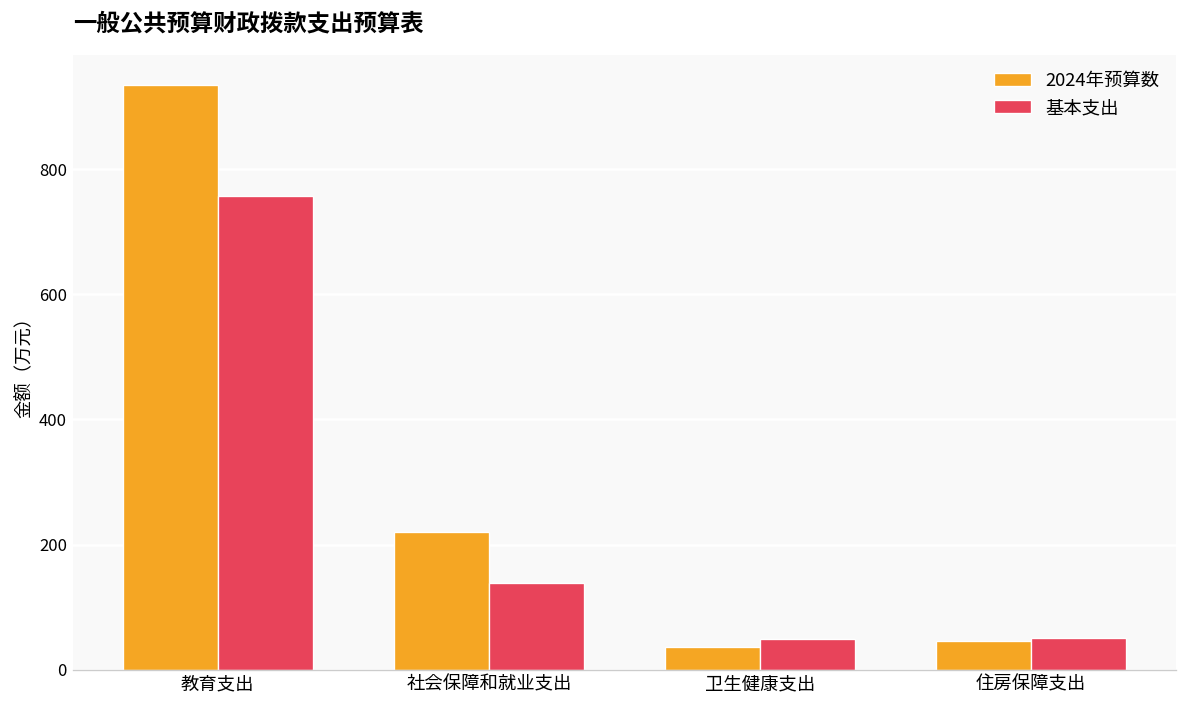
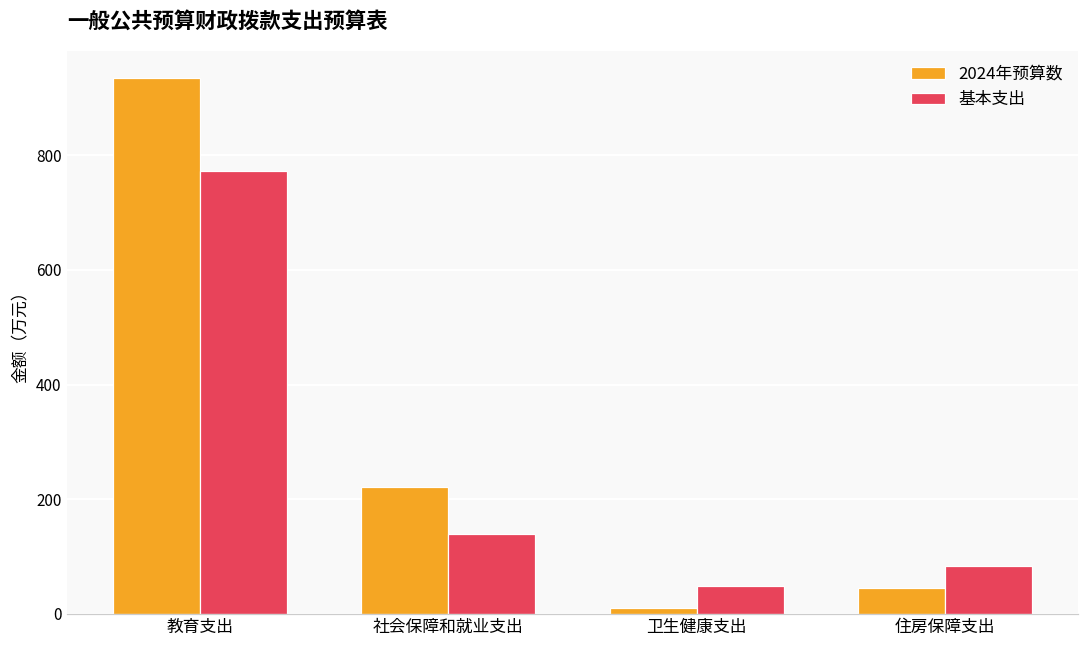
基本支出, 教育支出: 760 -> 770
2024年预算数, 卫生健康支出: 40 -> 10
基本支出, 住房保障支出: 50 -> 80
